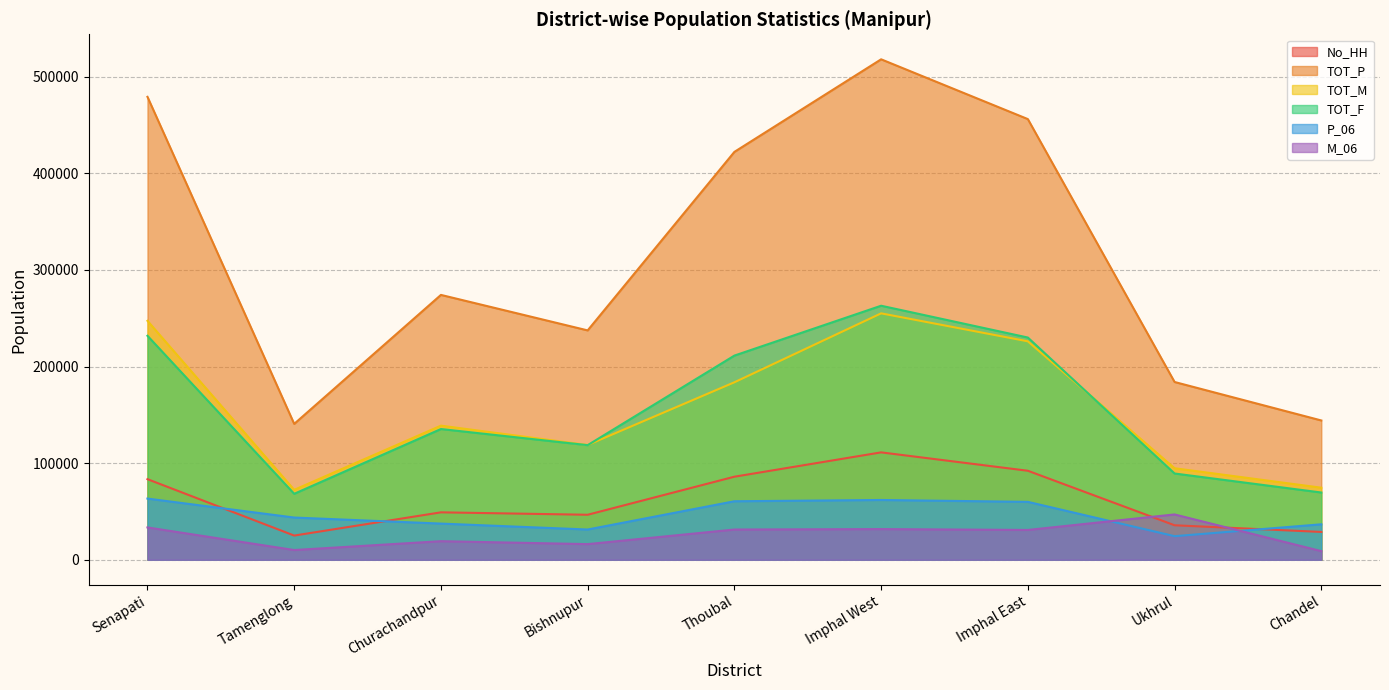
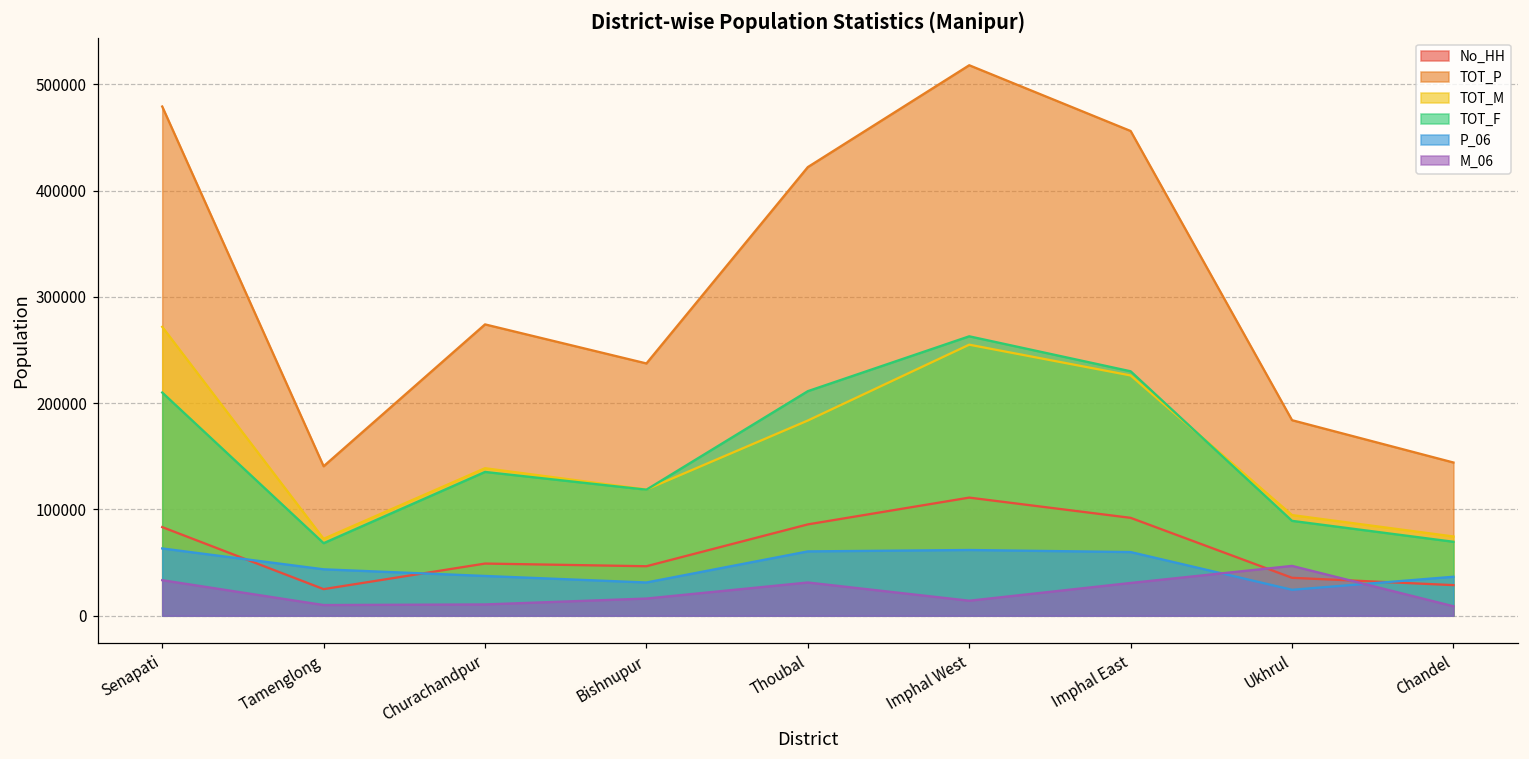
TOT_M, Senapati: 250000 -> 270000
TOT_F, Senapati: 230000 -> 210000
M_06, Churachandpur: 20000 -> 10000
M_06, Imphal West: 30000 -> 10000
